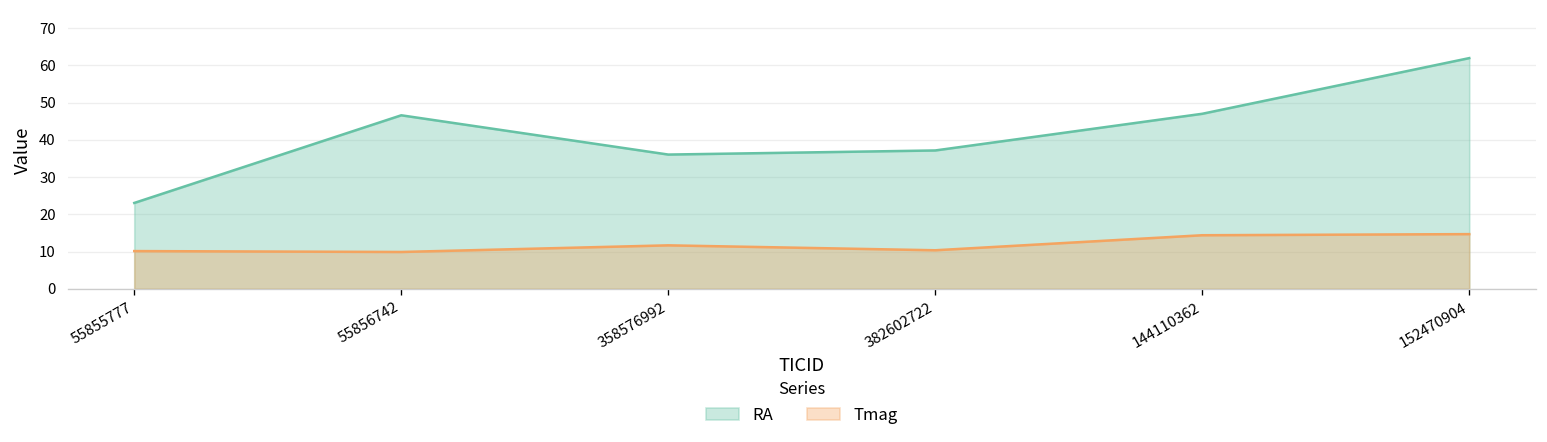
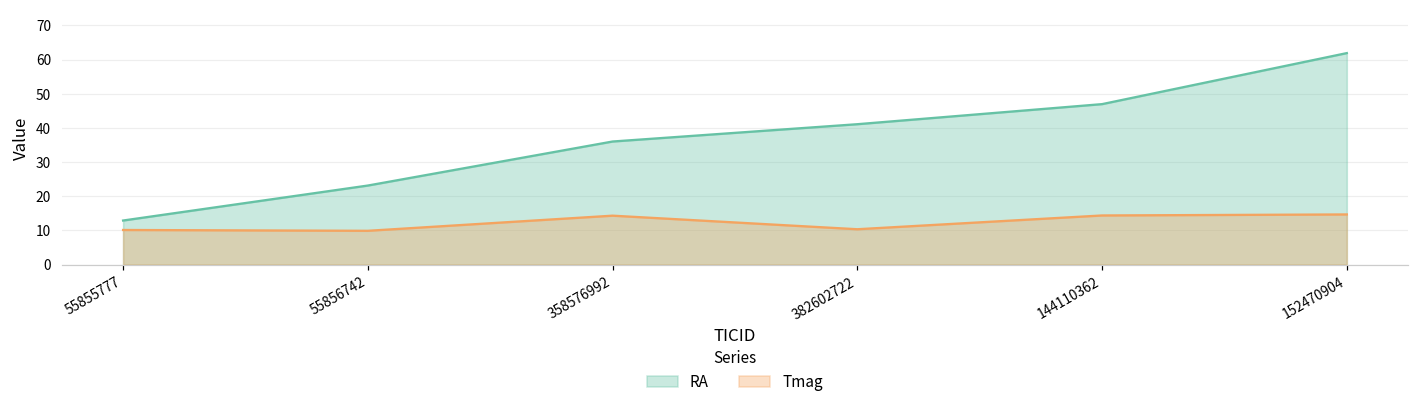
RA, 55855777: 23 -> 13
RA, 55856742: 47 -> 23
Tmag, 358576992: 12 -> 14
RA, 382602722: 37 -> 41
